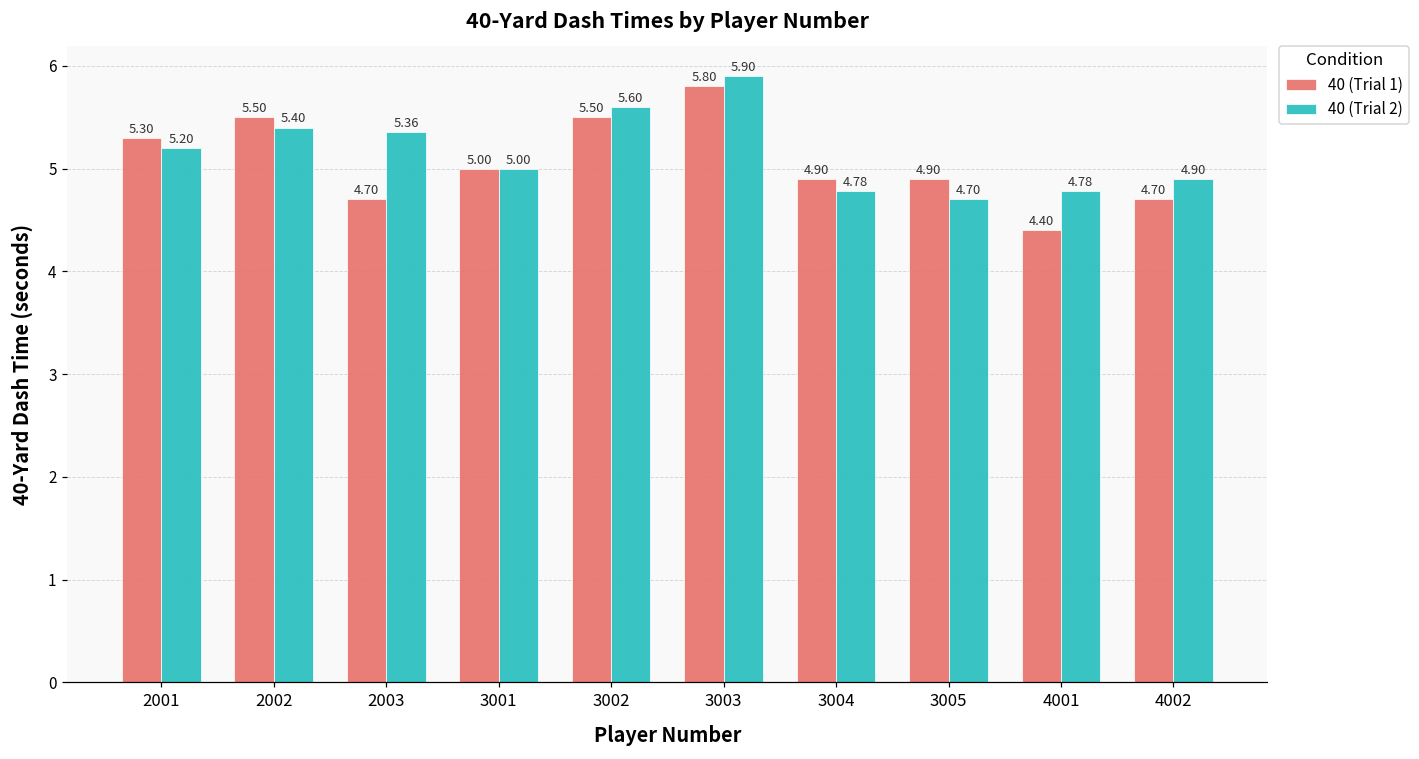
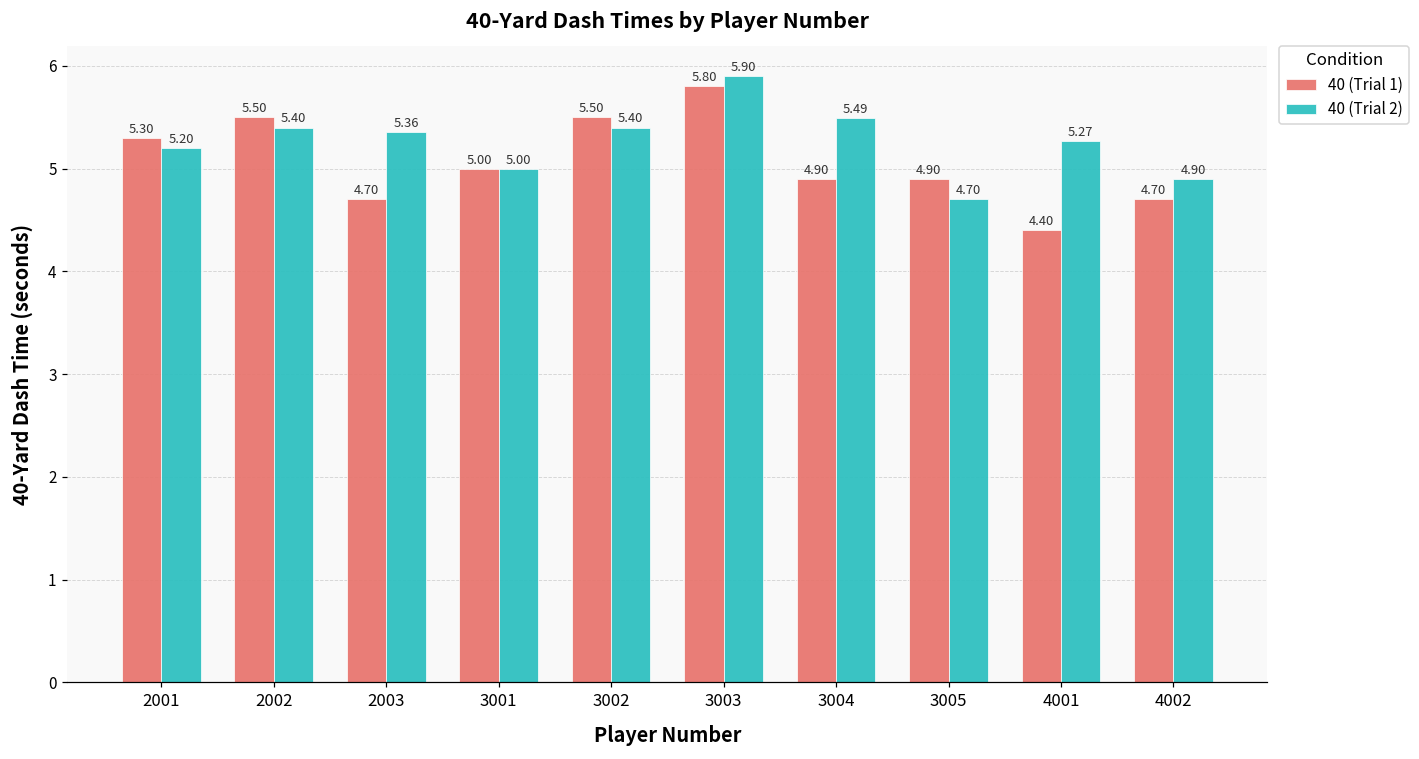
40 (Trial 2), 3002: 5.60 -> 5.40
40 (Trial 2), 3004: 4.78 -> 5.49
40 (Trial 2), 4001: 4.78 -> 5.27
